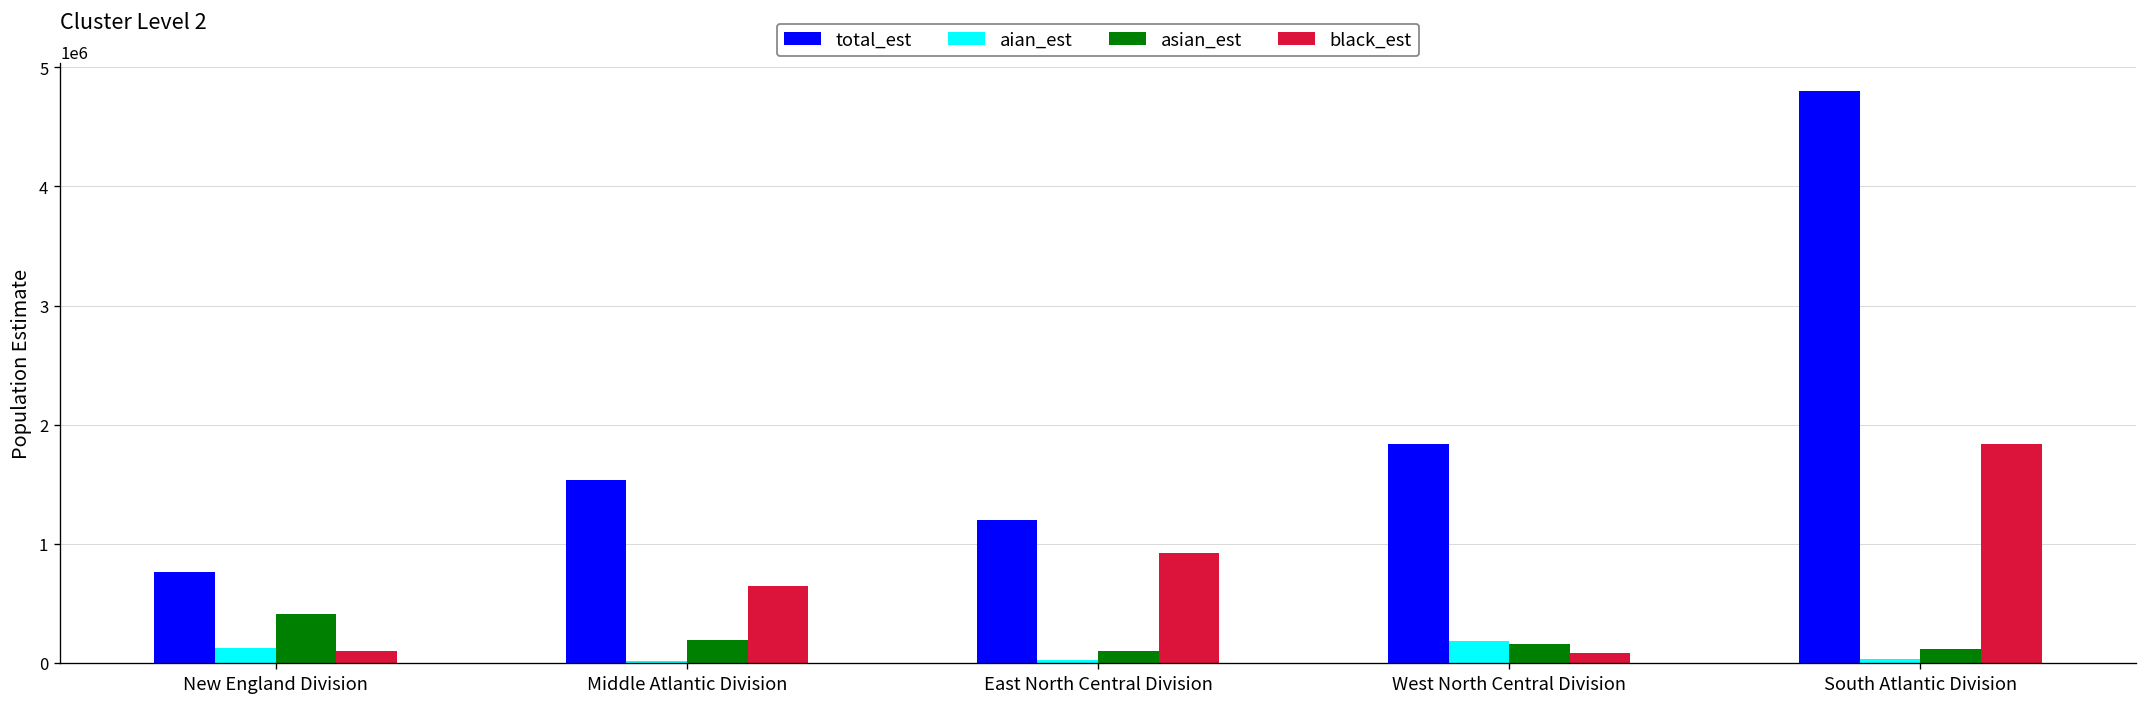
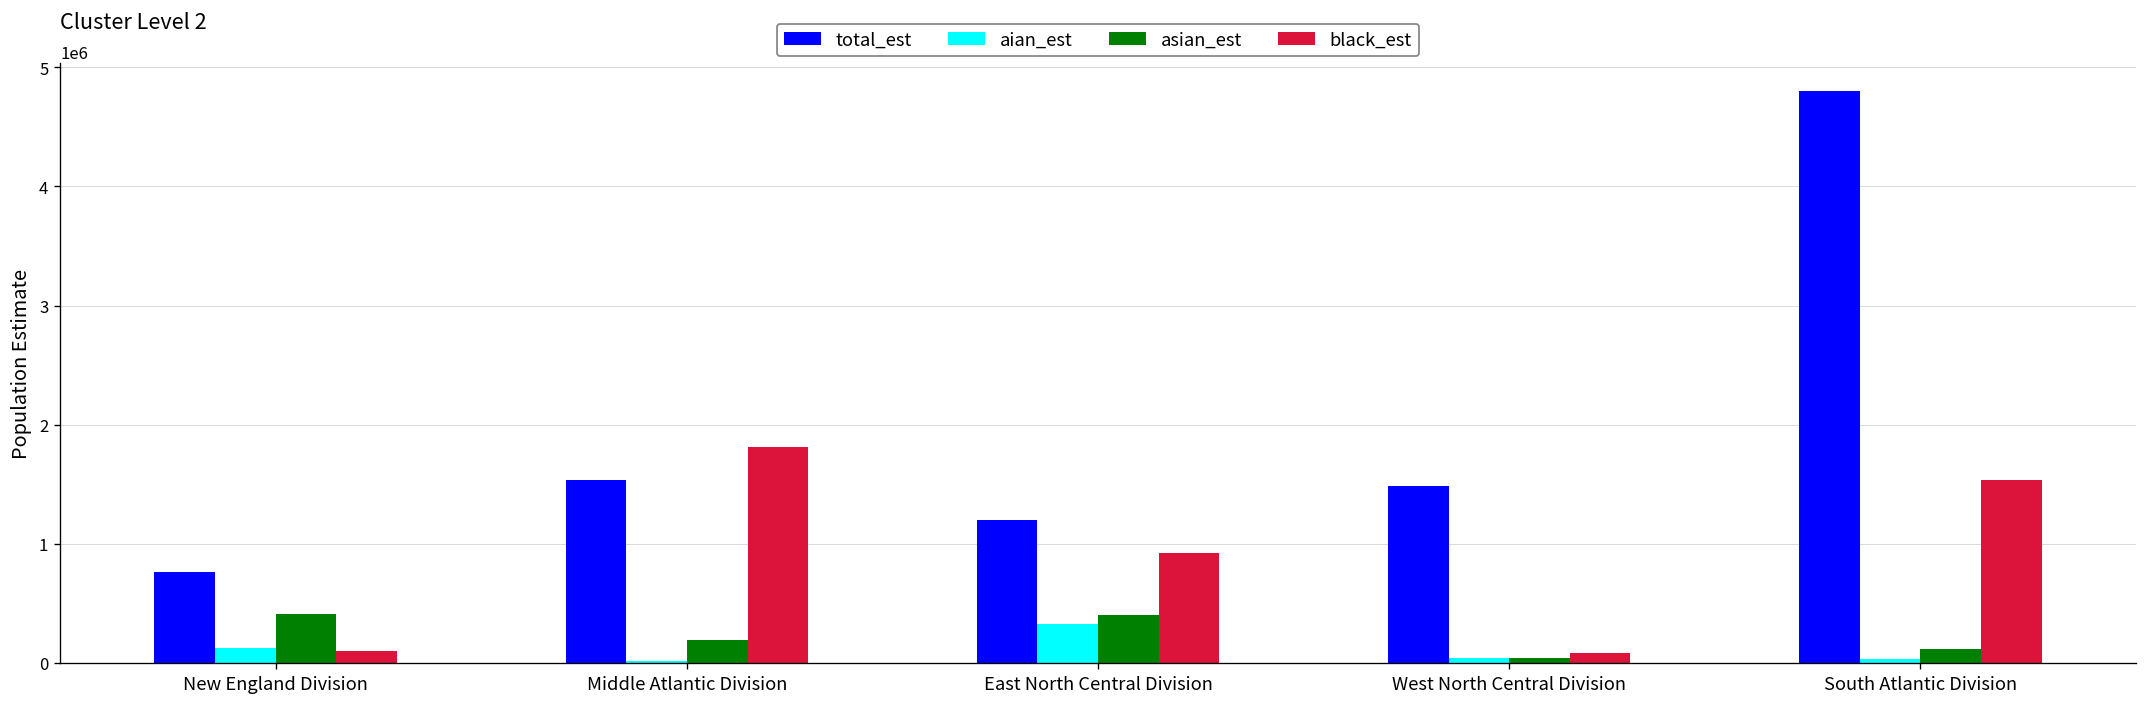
black_est, Middle Atlantic Division: 600000 -> 1800000
aian_est, East North Central Division: 0 -> 300000
asian_est, East North Central Division: 100000 -> 400000
total_est, West North Central Division: 1800000 -> 1500000
aian_est, West North Central Division: 200000 -> 0
asian_est, West North Central Division: 200000 -> 0
black_est, South Atlantic Division: 1800000 -> 1500000
